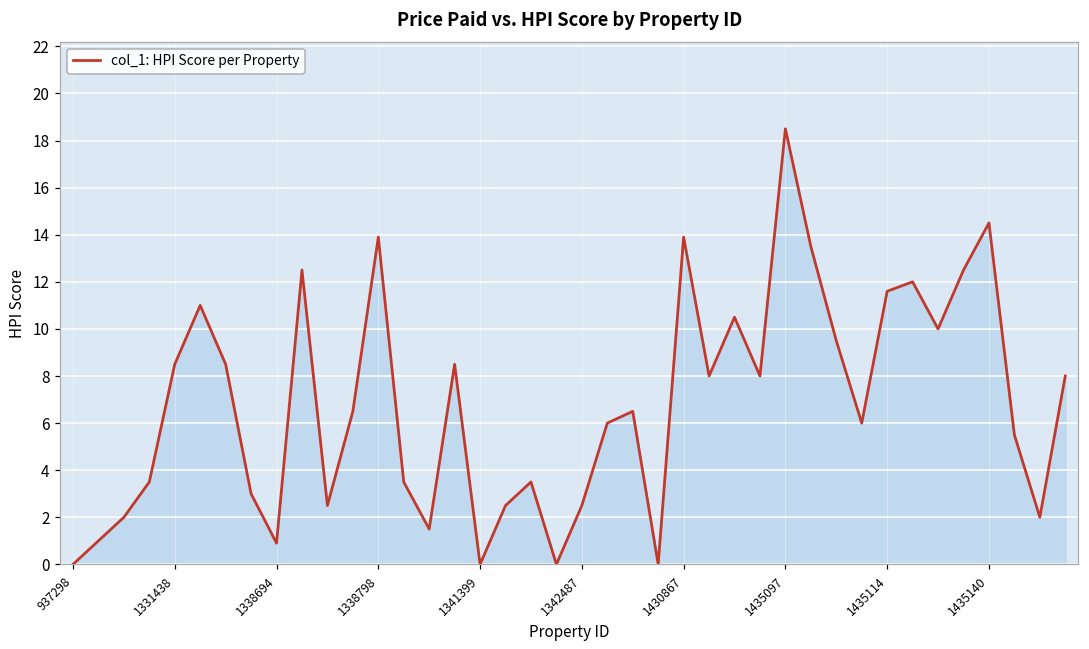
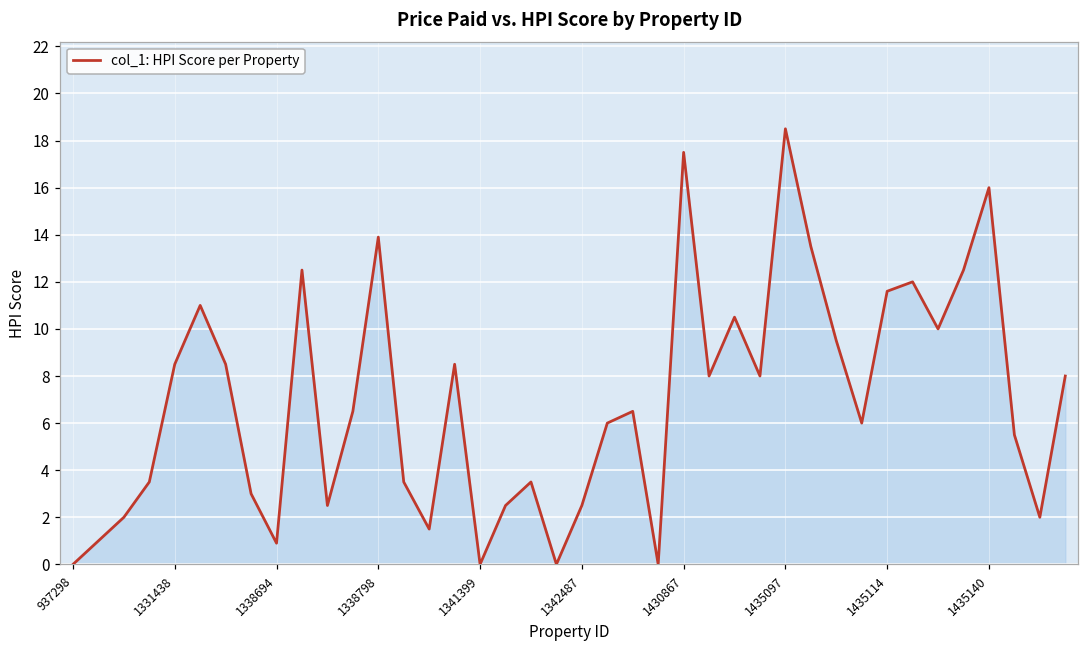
1430867: 13.9 -> 17.5
1435140: 14.5 -> 16.0
